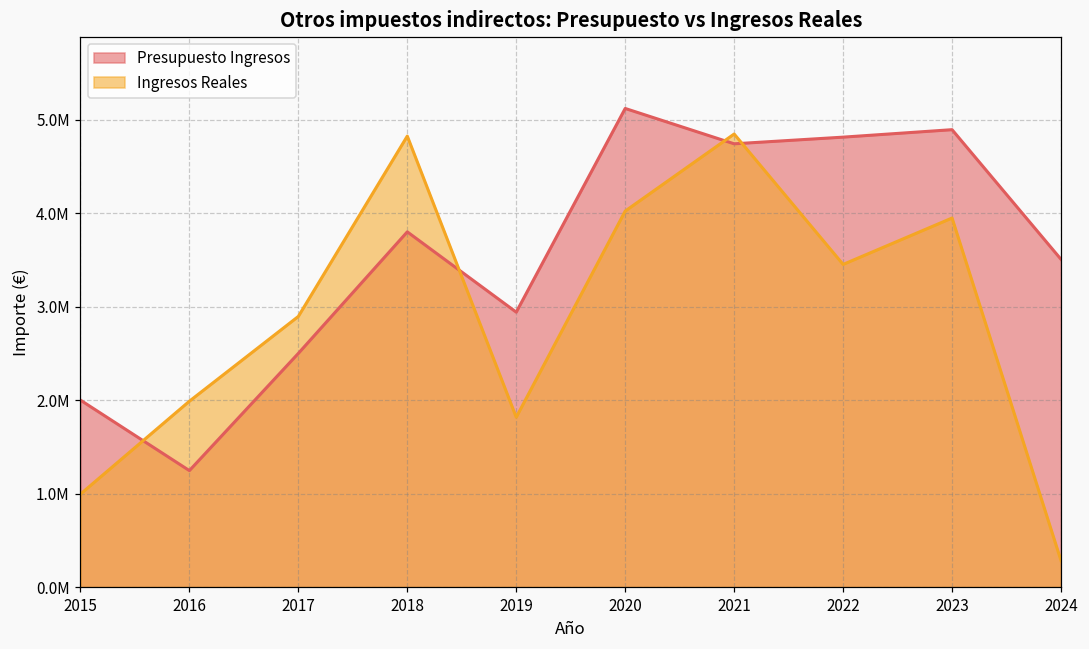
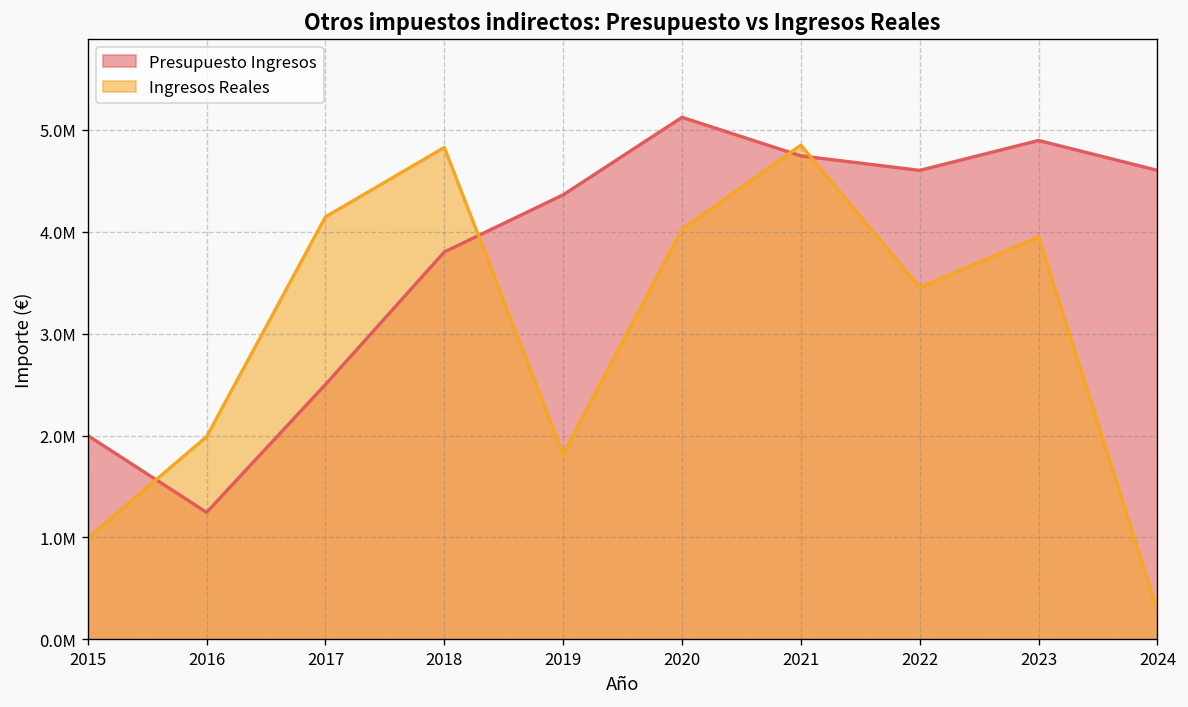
Ingresos Reales, 2017: 2900000 -> 4100000
Presupuesto Ingresos, 2019: 2900000 -> 4400000
Presupuesto Ingresos, 2022: 4800000 -> 4600000
Presupuesto Ingresos, 2024: 3500000 -> 4600000
